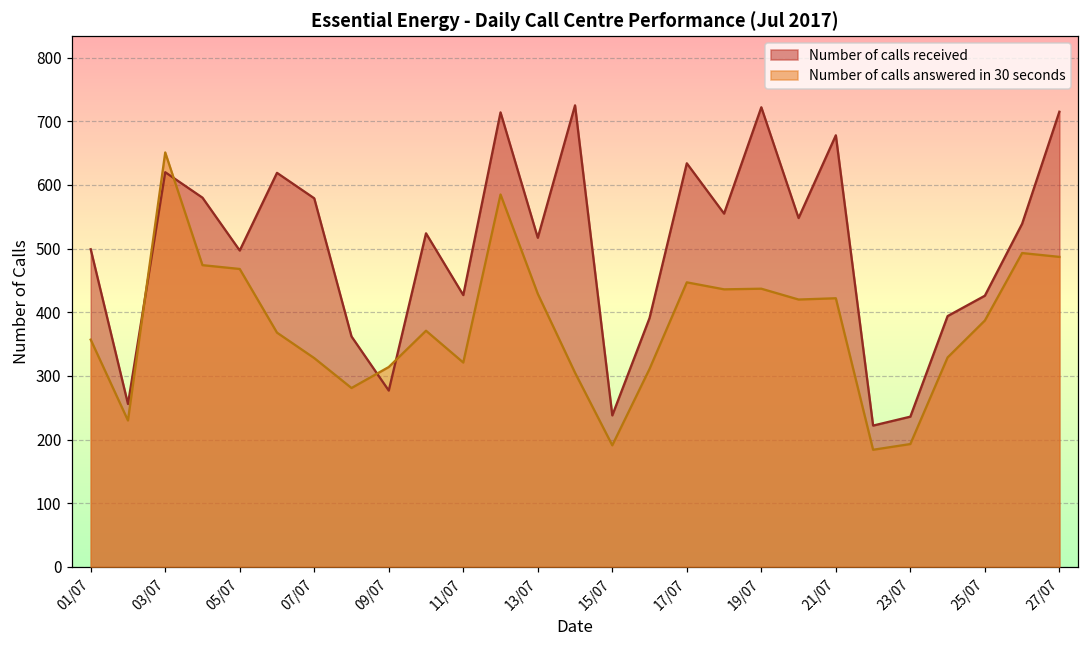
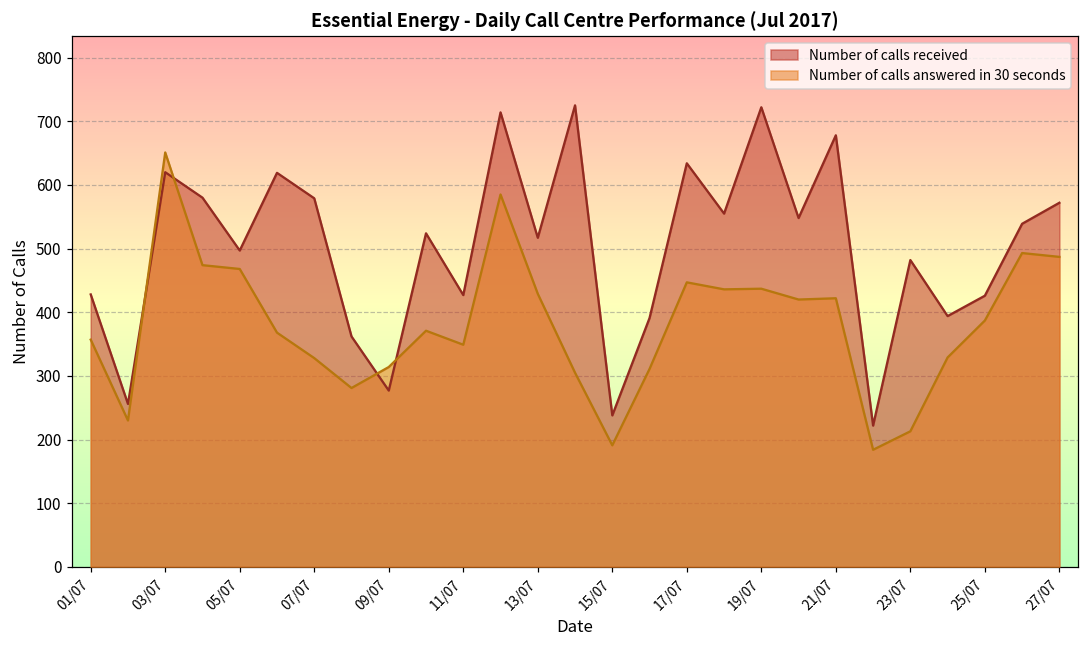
Number of calls received, 01/07: 500 -> 430
Number of calls answered in 30 seconds, 11/07: 320 -> 350
Number of calls received, 23/07: 240 -> 480
Number of calls answered in 30 seconds, 23/07: 190 -> 210
Number of calls received, 27/07: 720 -> 570
